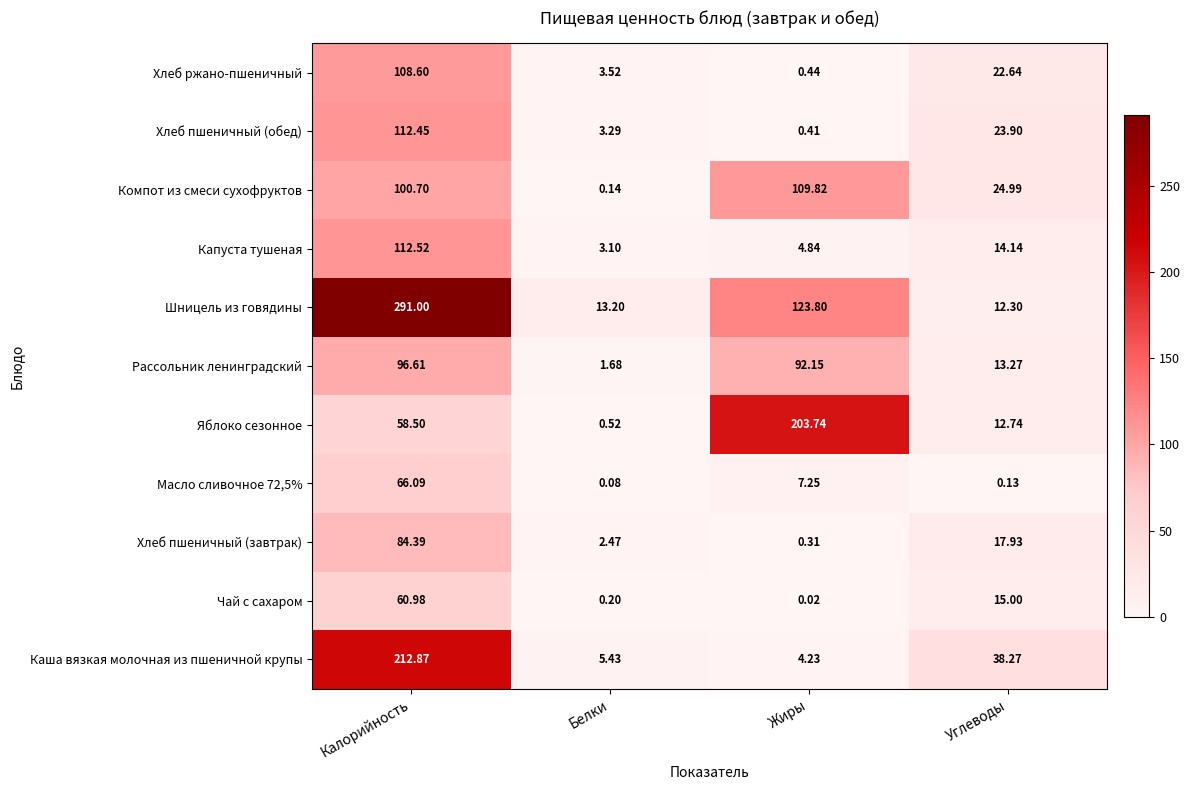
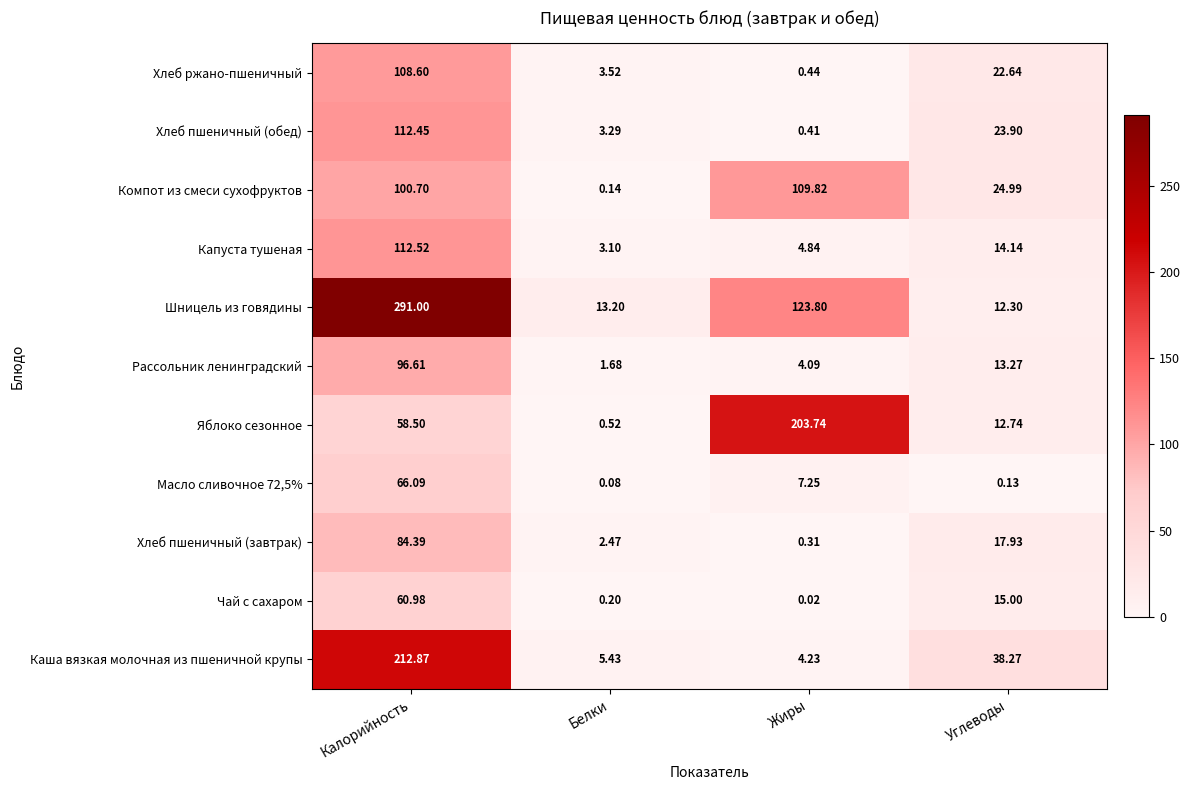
Рассольник ленинградский, Жиры: 92.15 -> 4.09
